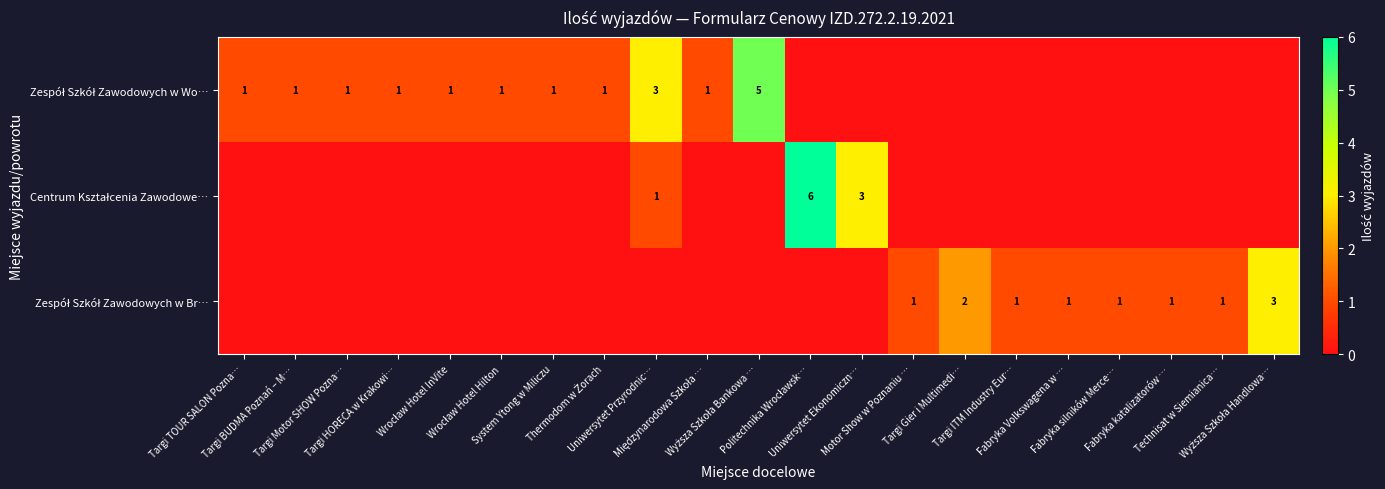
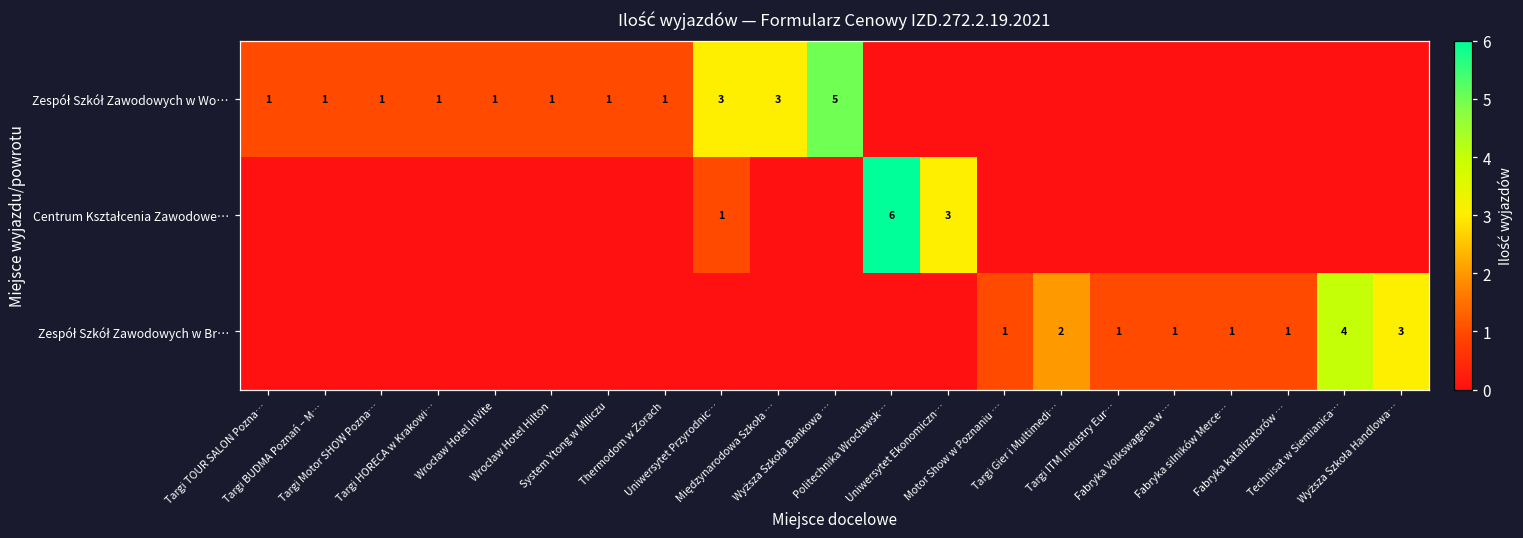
Zespół Szkół Zawodowych w Wo…, Międzynarodowa Szkoła …: 1 -> 3
Zespół Szkół Zawodowych w Br…, Technisat w Siemianica…: 1 -> 4
